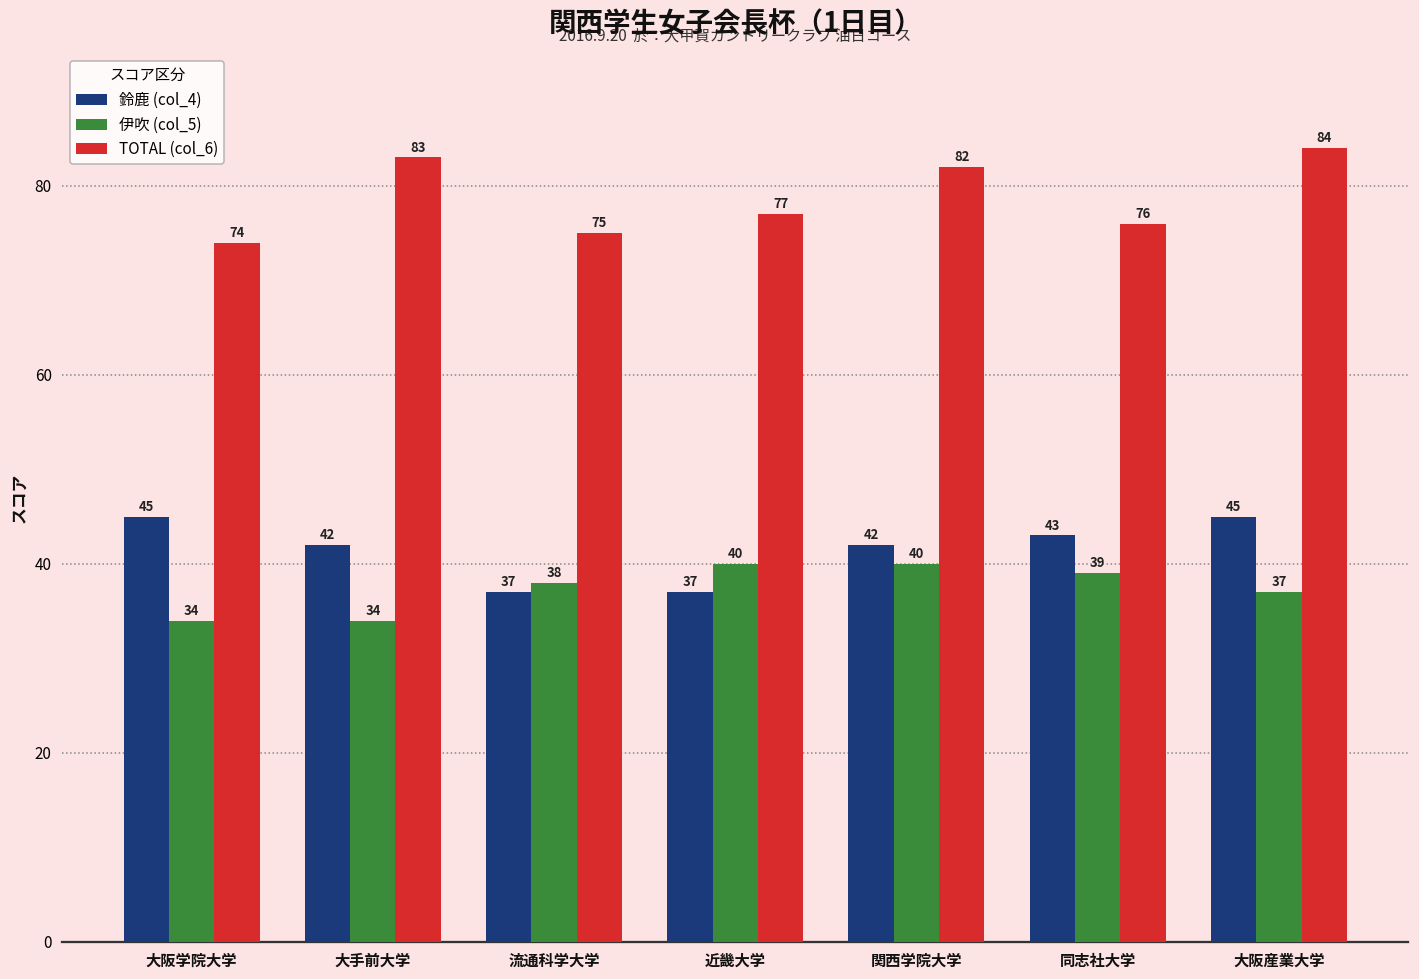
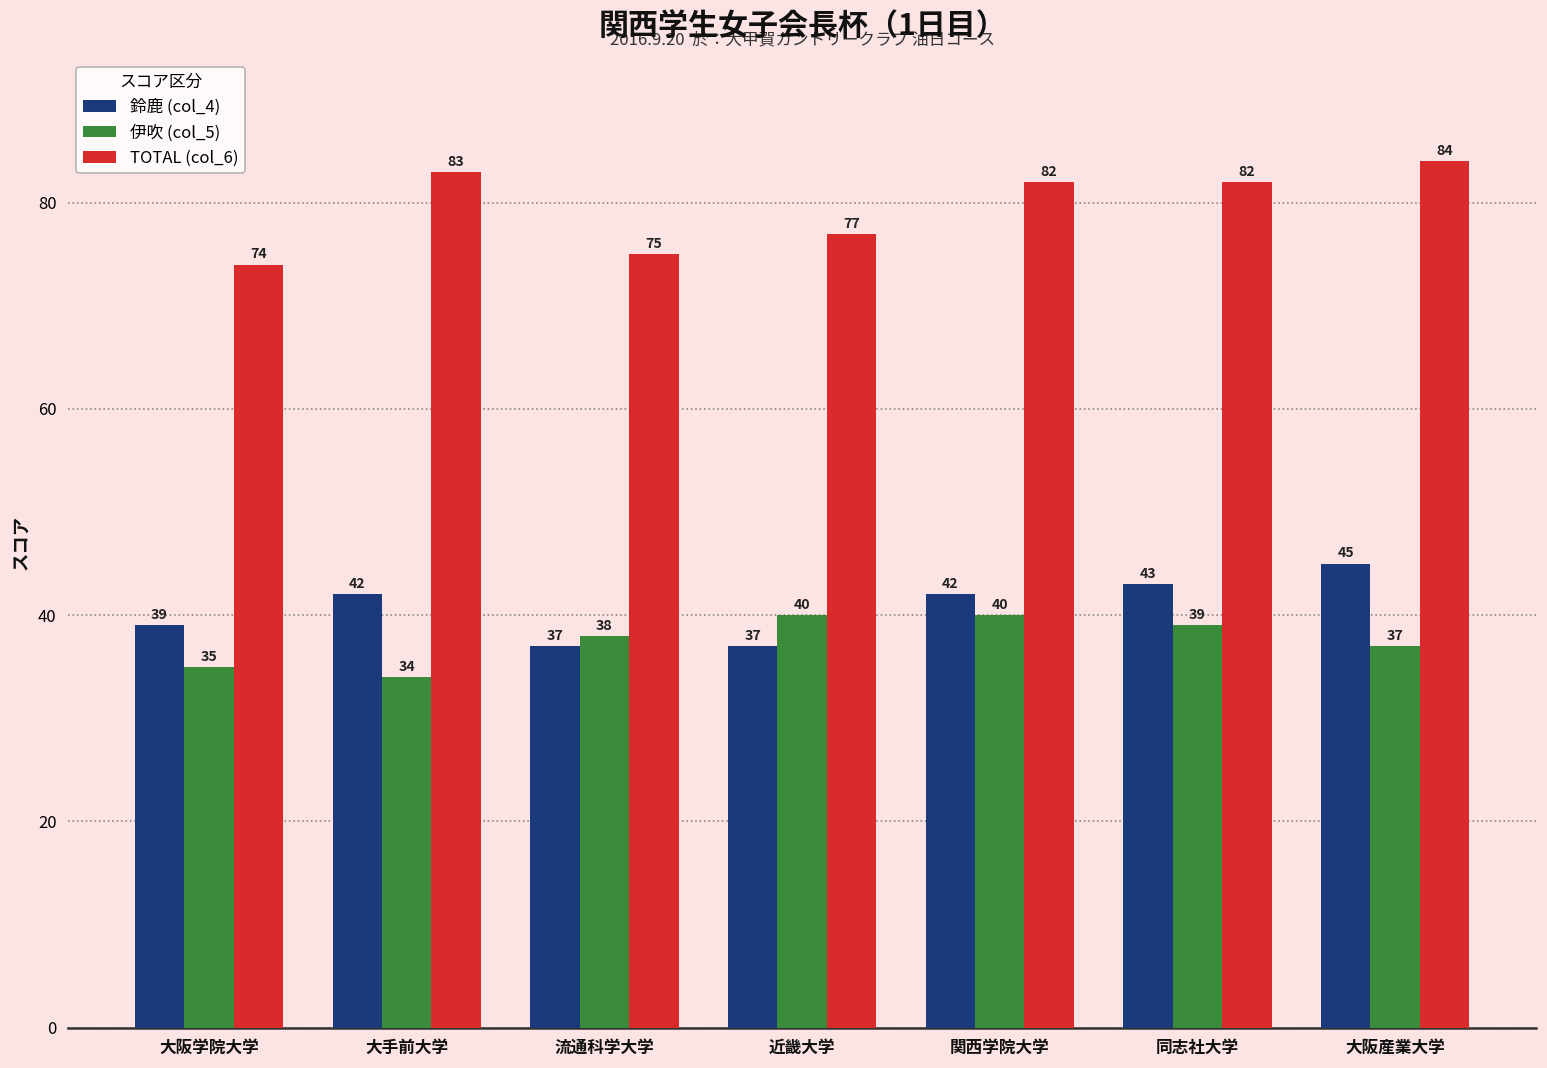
鈴鹿 (col_4), 大阪学院大学: 45 -> 39
伊吹 (col_5), 大阪学院大学: 34 -> 35
TOTAL (col_6), 同志社大学: 76 -> 82
